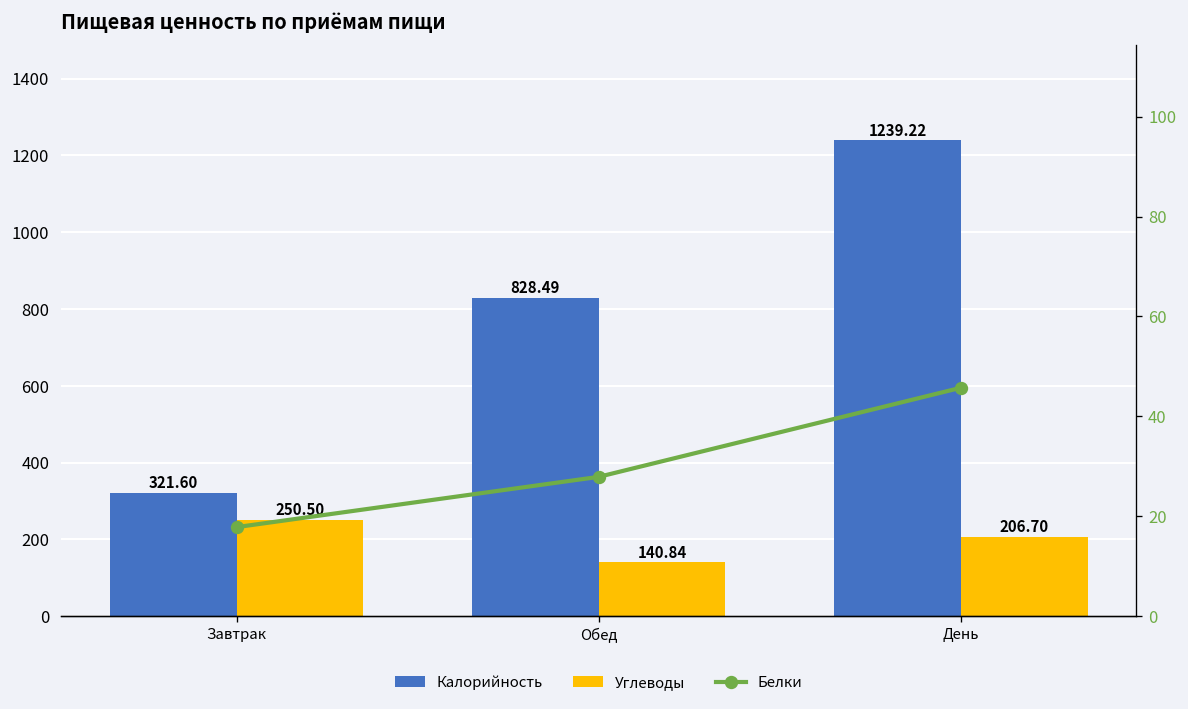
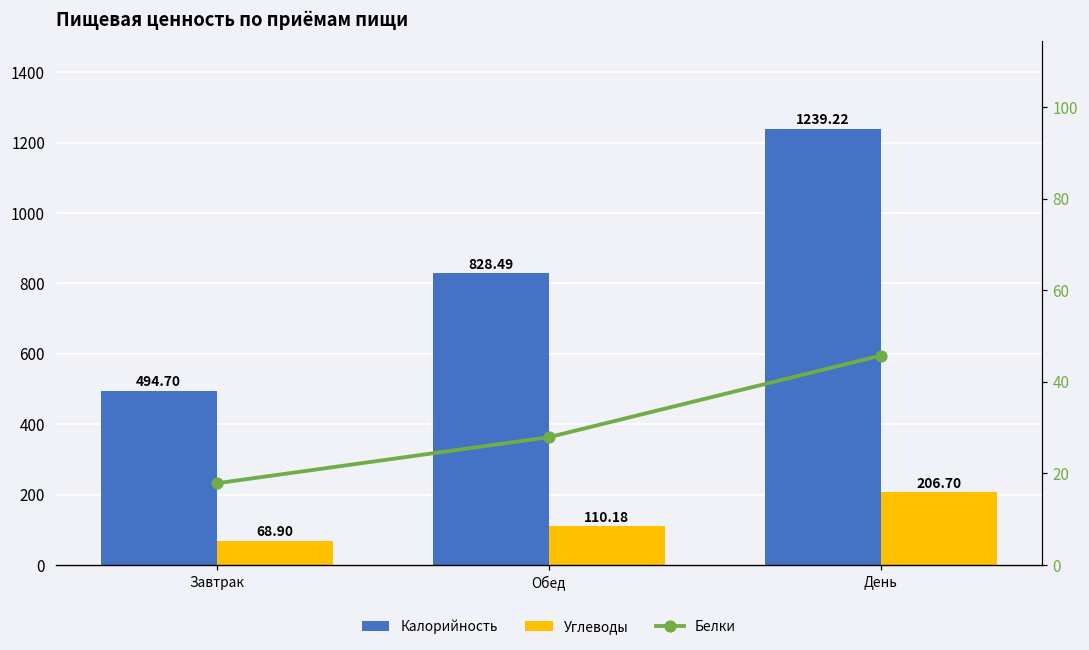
Калорийность, Завтрак: 321.60 -> 494.70
Углеводы, Завтрак: 250.50 -> 68.90
Углеводы, Обед: 140.84 -> 110.18
